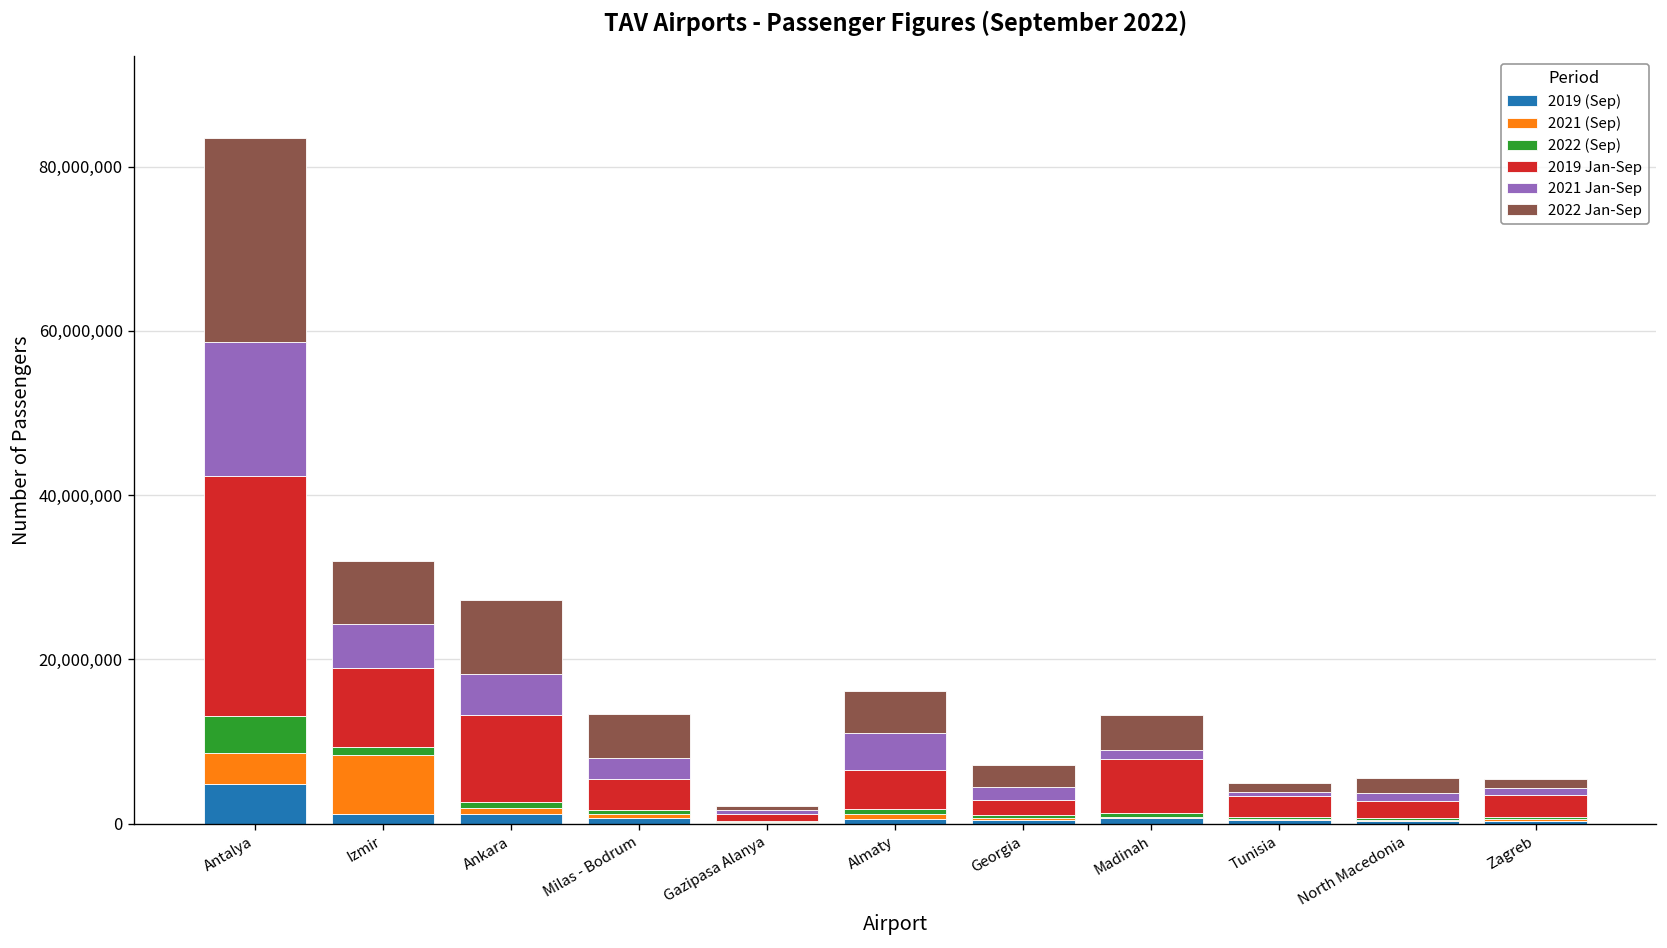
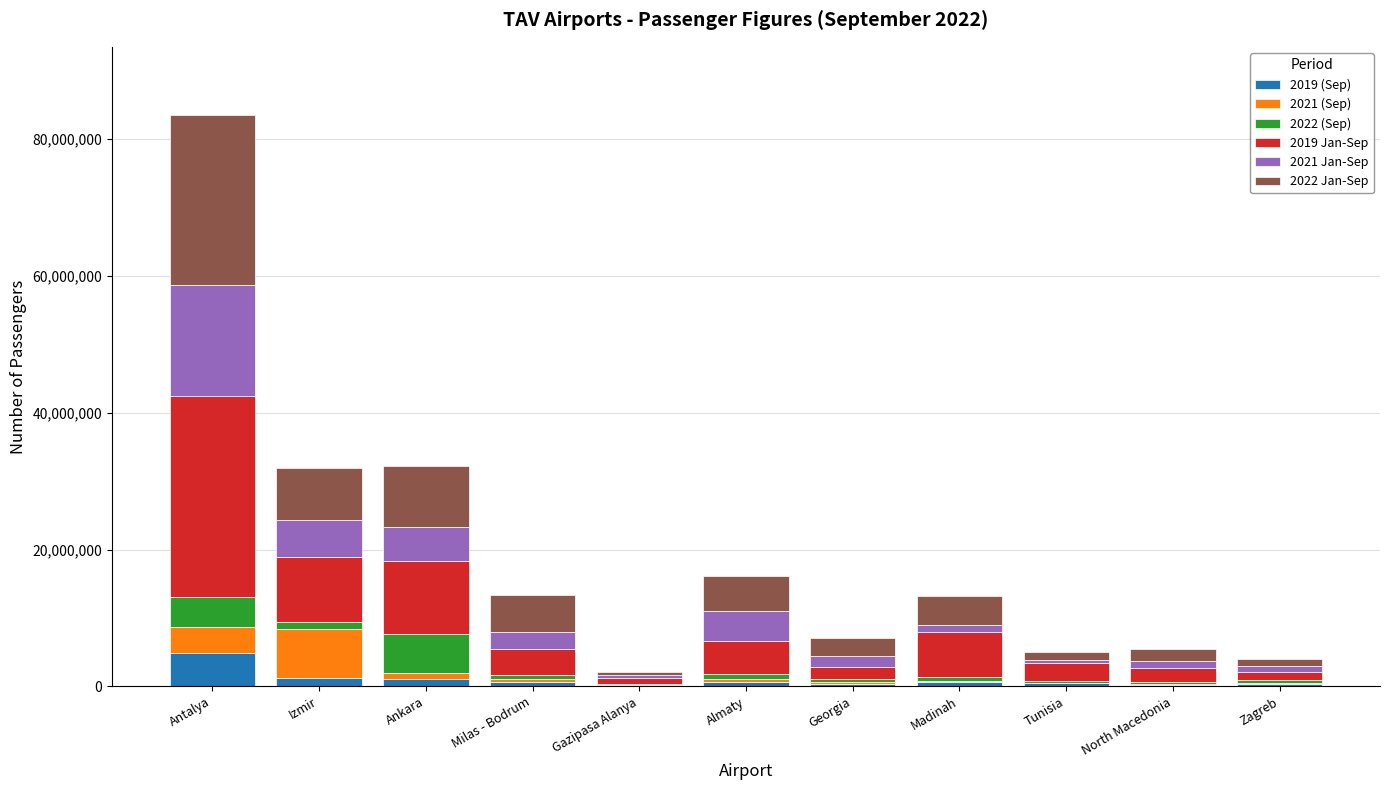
2022 (Sep), Ankara: 1,000,000 -> 6,000,000
2019 Jan-Sep, Zagreb: 3,000,000 -> 1,000,000
